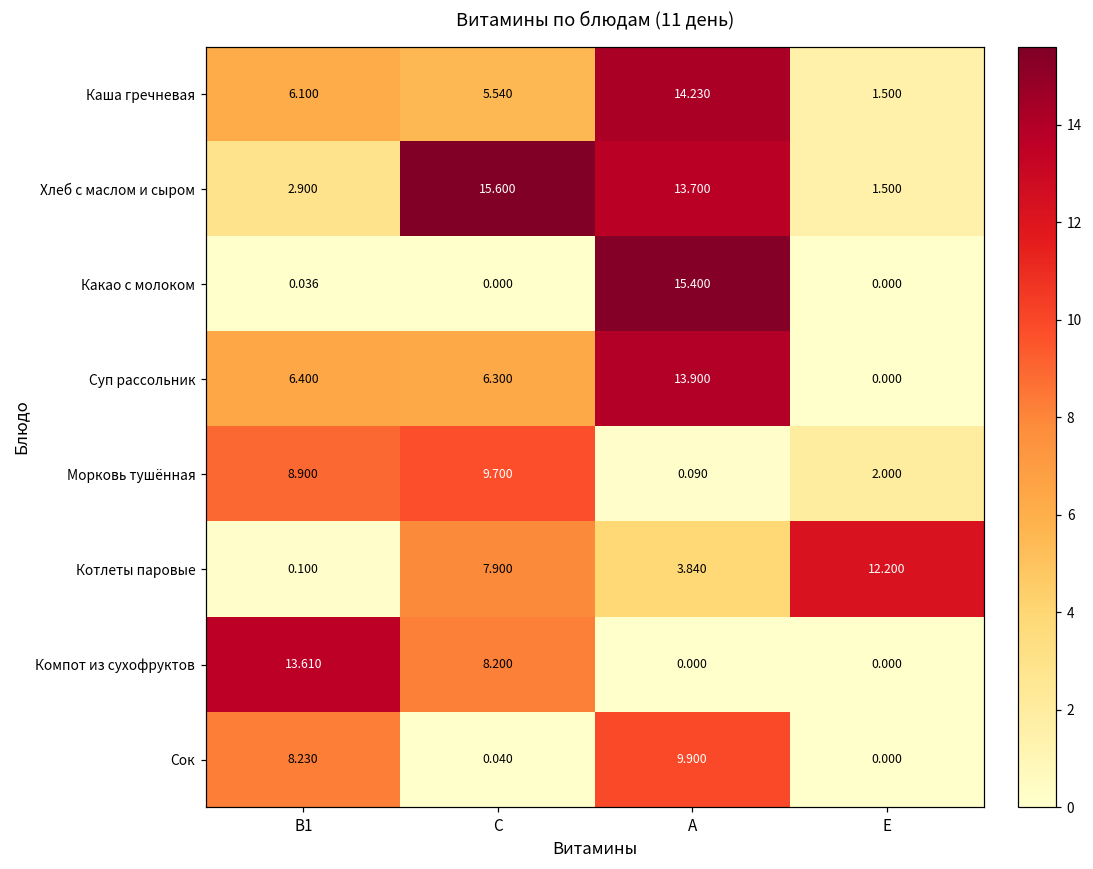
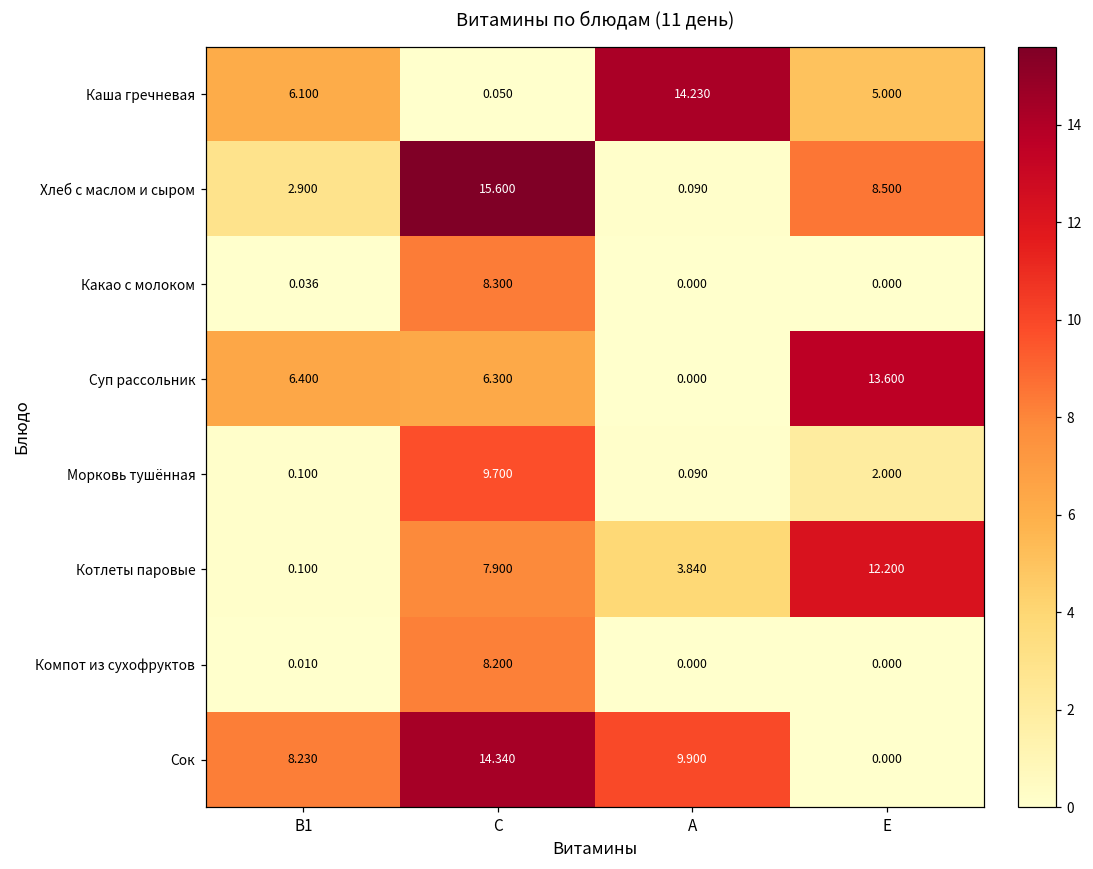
Каша гречневая, C: 5.540 -> 0.050
Каша гречневая, E: 1.500 -> 5.000
Хлеб с маслом и сыром, A: 13.700 -> 0.090
Хлеб с маслом и сыром, E: 1.500 -> 8.500
Какао с молоком, C: 0.000 -> 8.300
Какао с молоком, A: 15.400 -> 0.000
Суп рассольник, A: 13.900 -> 0.000
Суп рассольник, E: 0.000 -> 13.600
Морковь тушённая, B1: 8.900 -> 0.100
Компот из сухофруктов, B1: 13.610 -> 0.010
Сок, C: 0.040 -> 14.340
